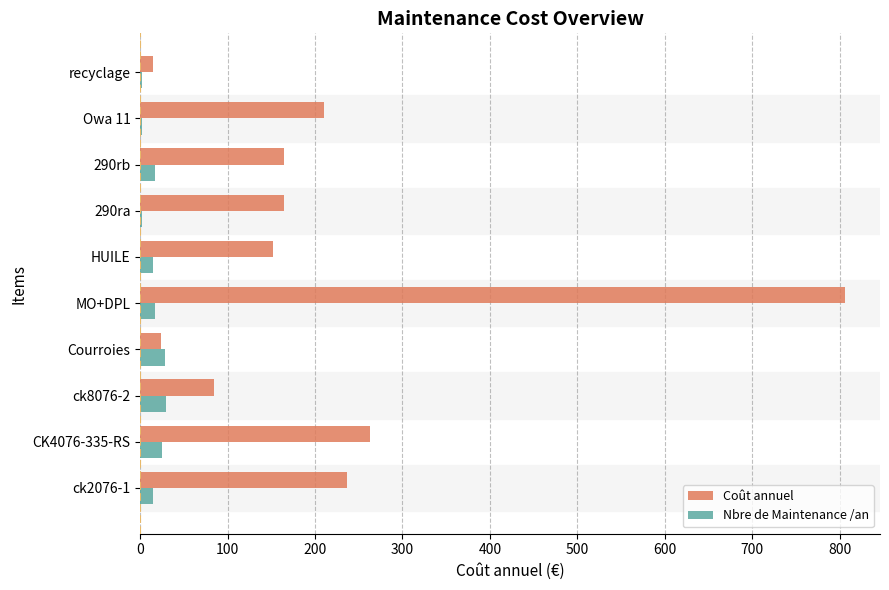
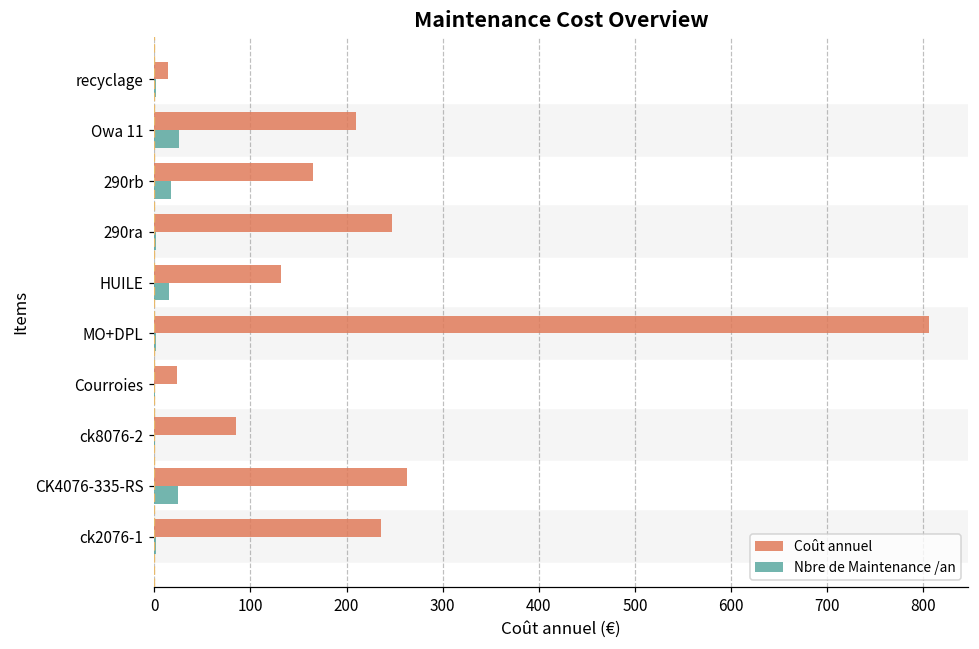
Nbre de Maintenance /an, Owa 11: 0 -> 30
Coût annuel, 290ra: 160 -> 250
Coût annuel, HUILE: 150 -> 130
Nbre de Maintenance /an, MO+DPL: 20 -> 0
Nbre de Maintenance /an, Courroies: 30 -> 0
Nbre de Maintenance /an, ck8076-2: 30 -> 0
Nbre de Maintenance /an, ck2076-1: 20 -> 0
